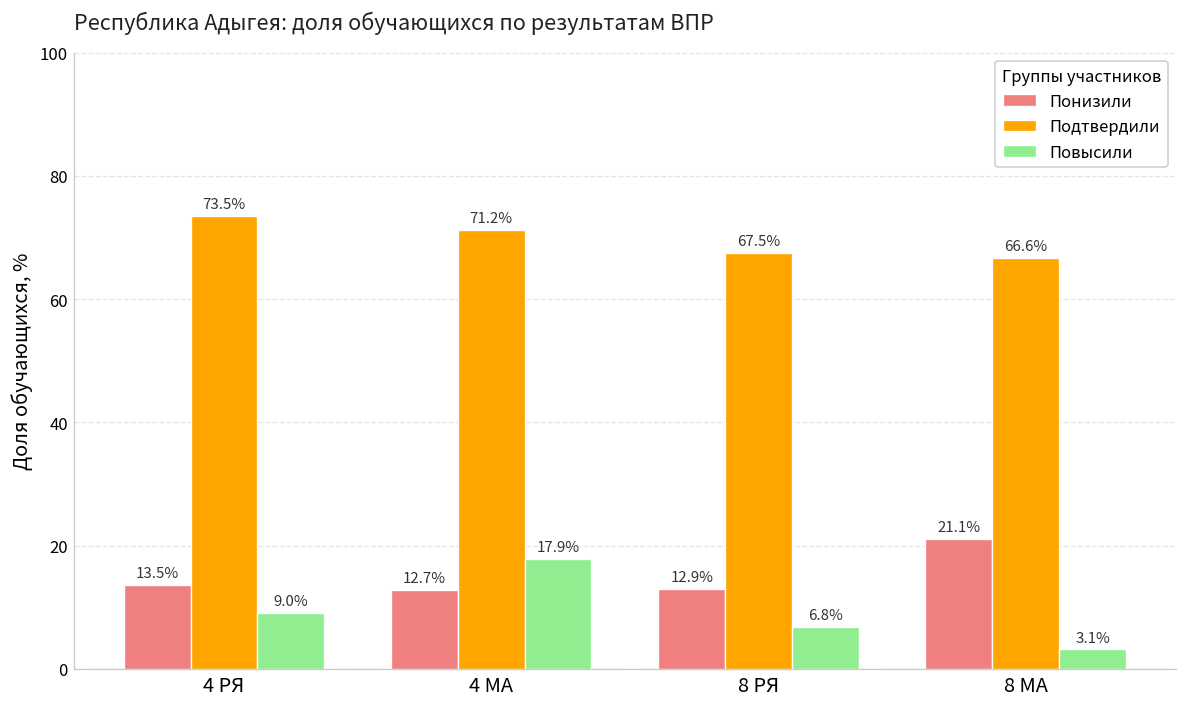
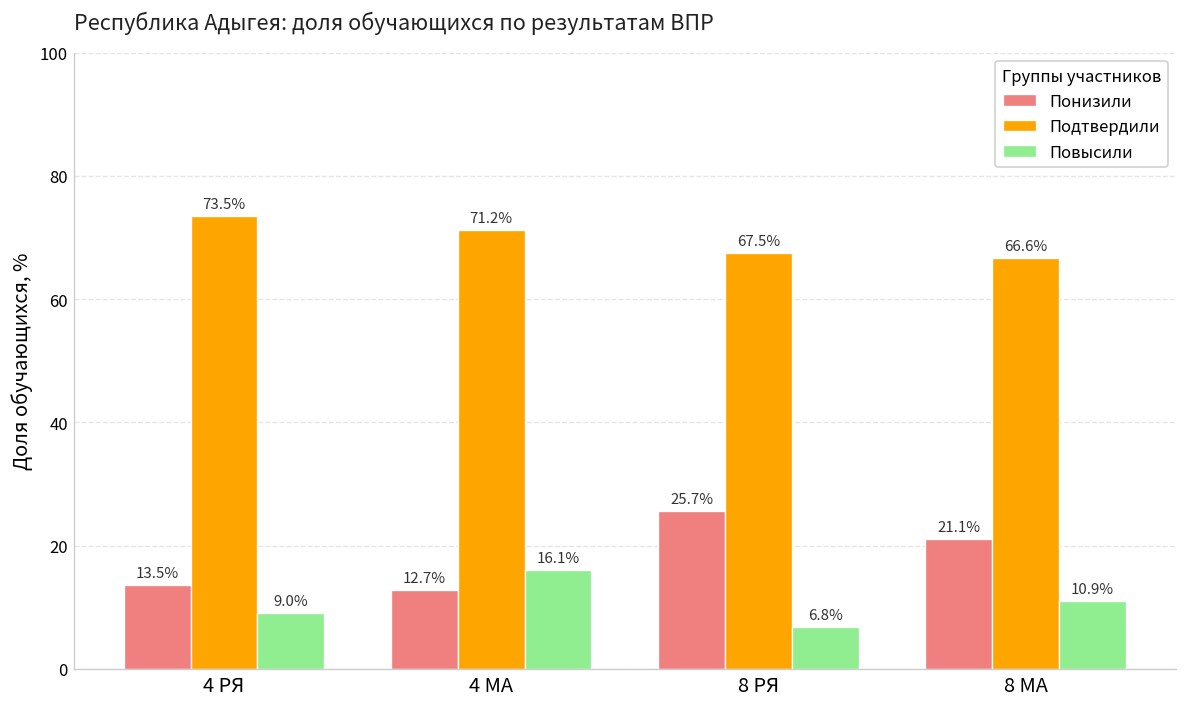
Повысили, 4 МА: 17.9% -> 16.1%
Понизили, 8 РЯ: 12.9% -> 25.7%
Повысили, 8 МА: 3.1% -> 10.9%
